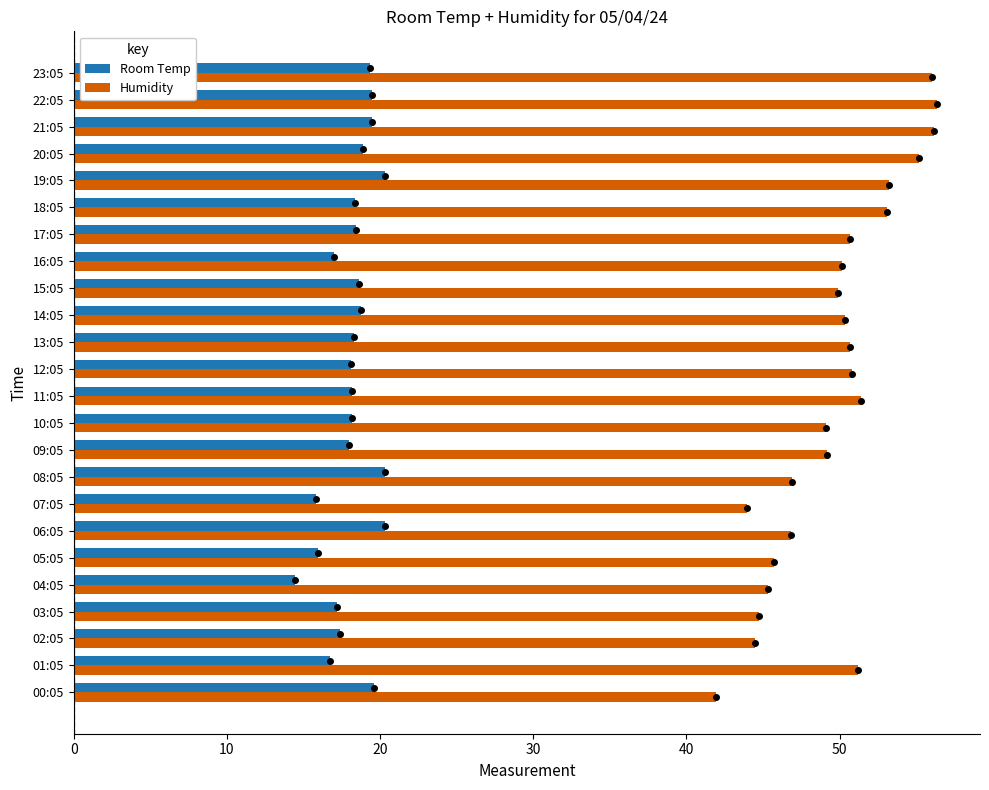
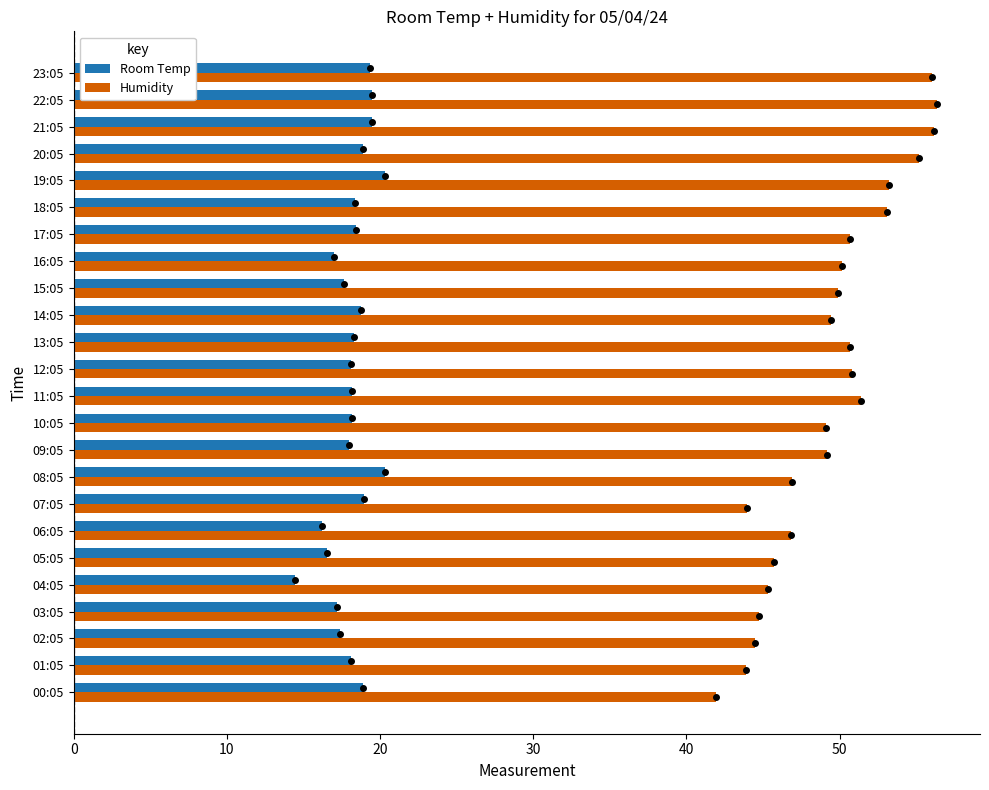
Room Temp, 15:05: 18.6 -> 17.6
Humidity, 14:05: 50.4 -> 49.4
Room Temp, 07:05: 15.9 -> 19.0
Room Temp, 06:05: 20.3 -> 16.2
Room Temp, 05:05: 16.0 -> 16.5
Room Temp, 01:05: 16.7 -> 18.1
Humidity, 01:05: 51.2 -> 43.9
Room Temp, 00:05: 19.6 -> 18.9
